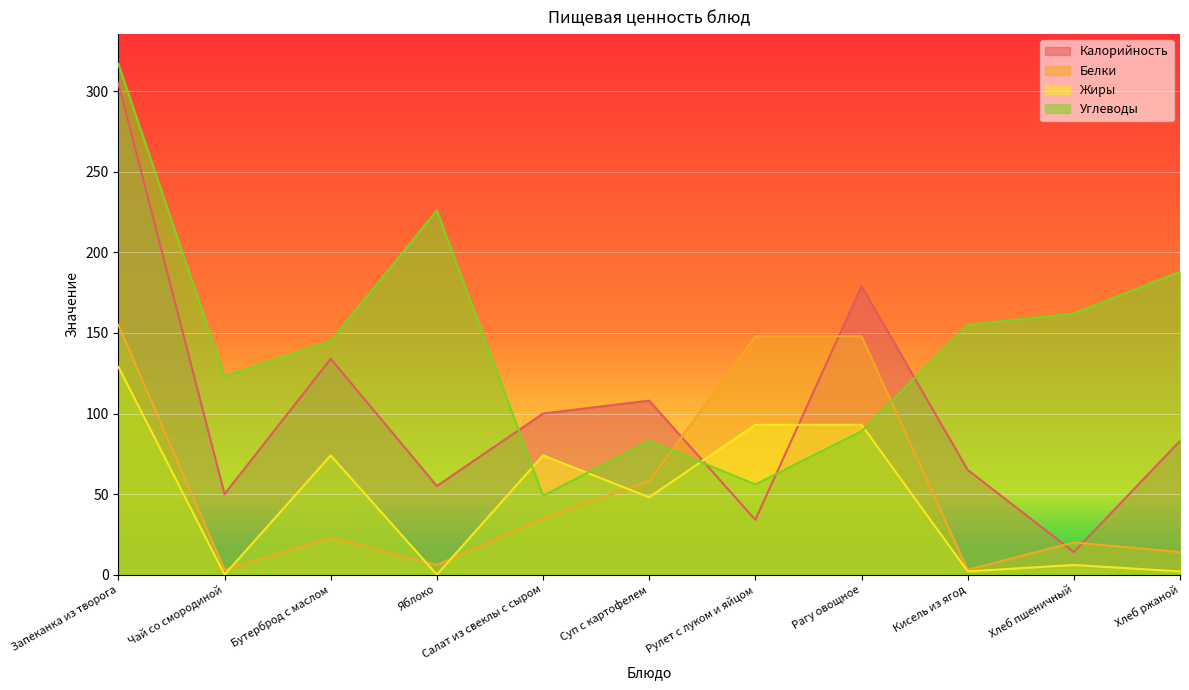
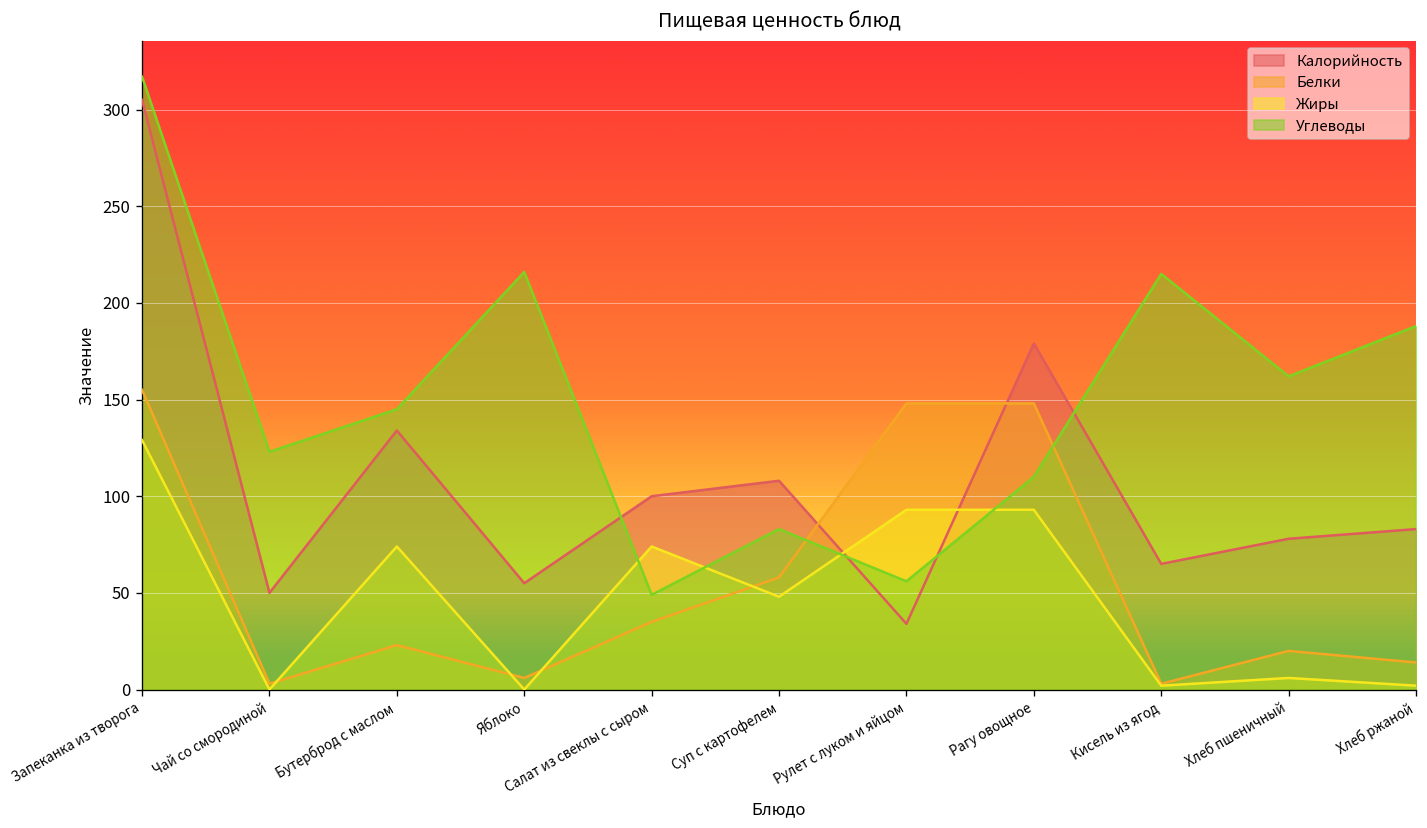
Углеводы, Яблоко: 226 -> 216
Углеводы, Рагу овощное: 89 -> 110
Углеводы, Кисель из ягод: 155 -> 215
Калорийность, Хлеб пшеничный: 14 -> 78
